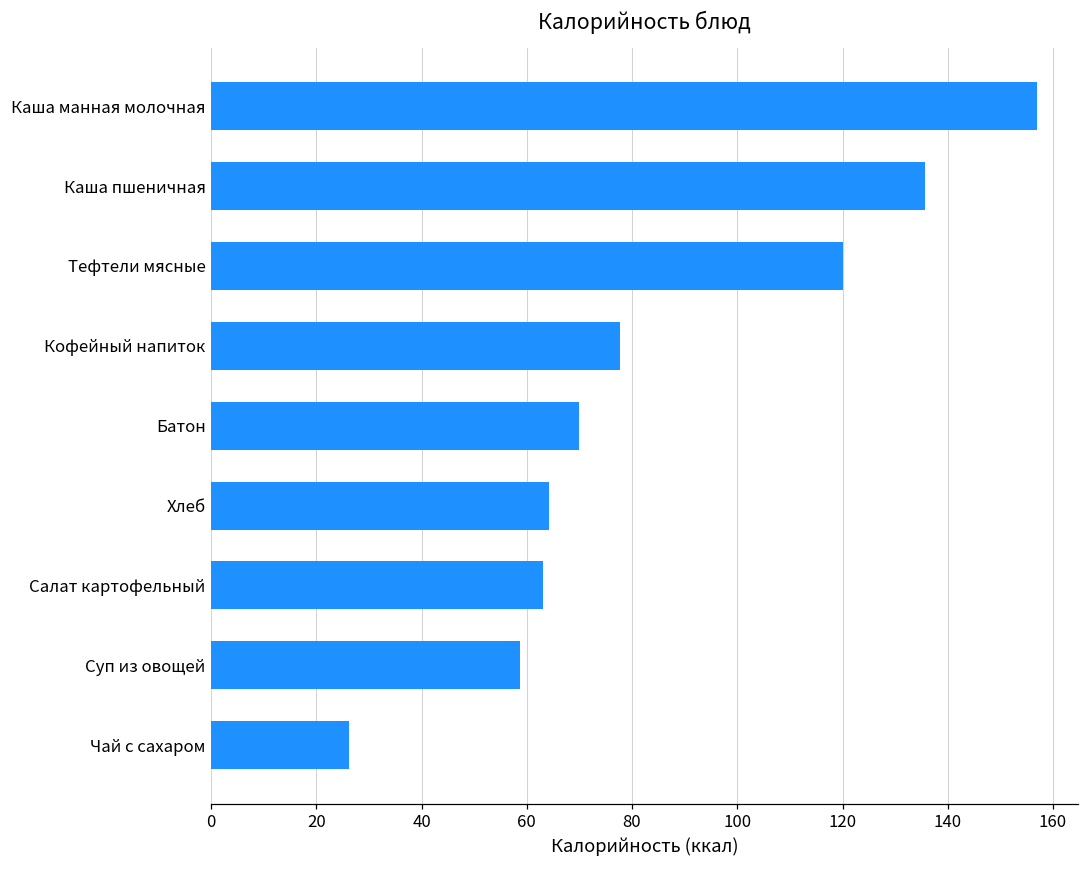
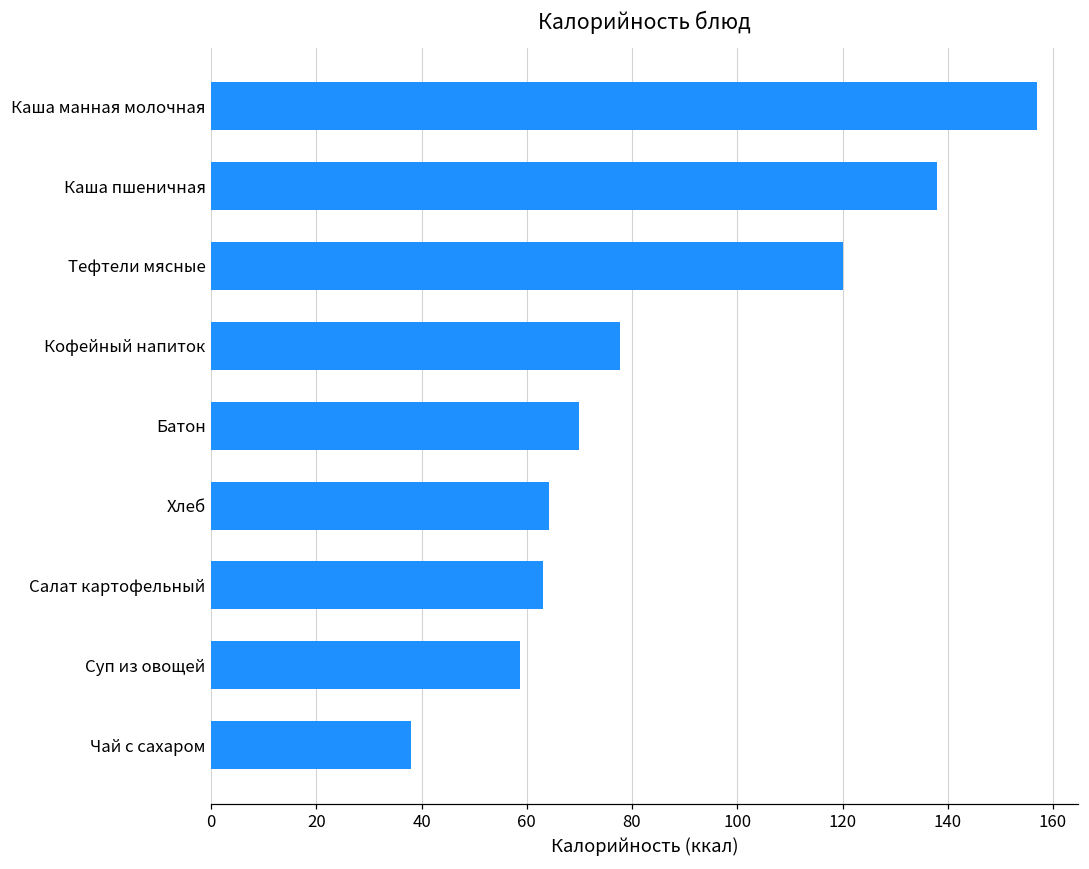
Каша пшеничная: 136 -> 138
Чай с сахаром: 26 -> 38
